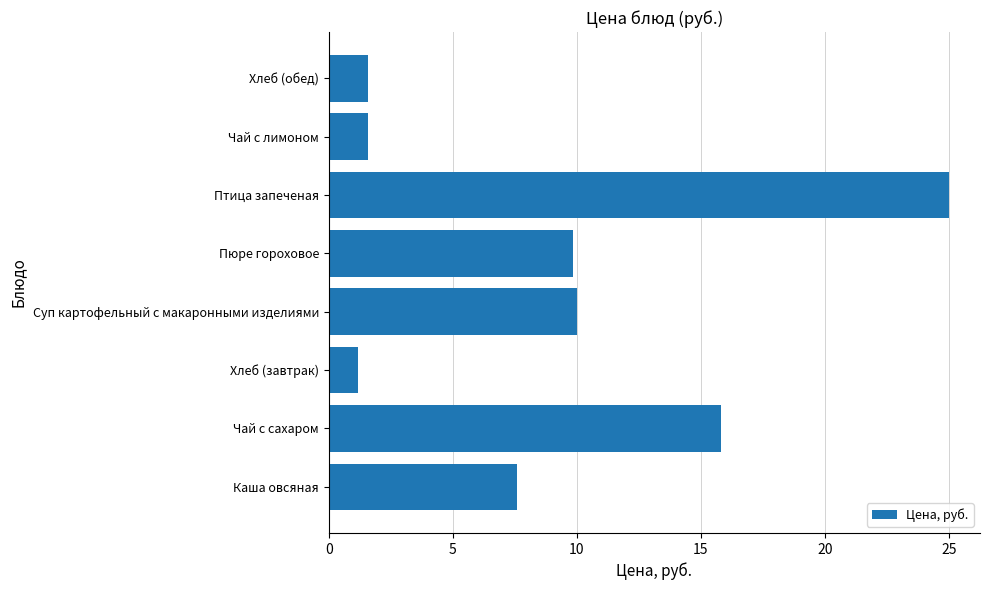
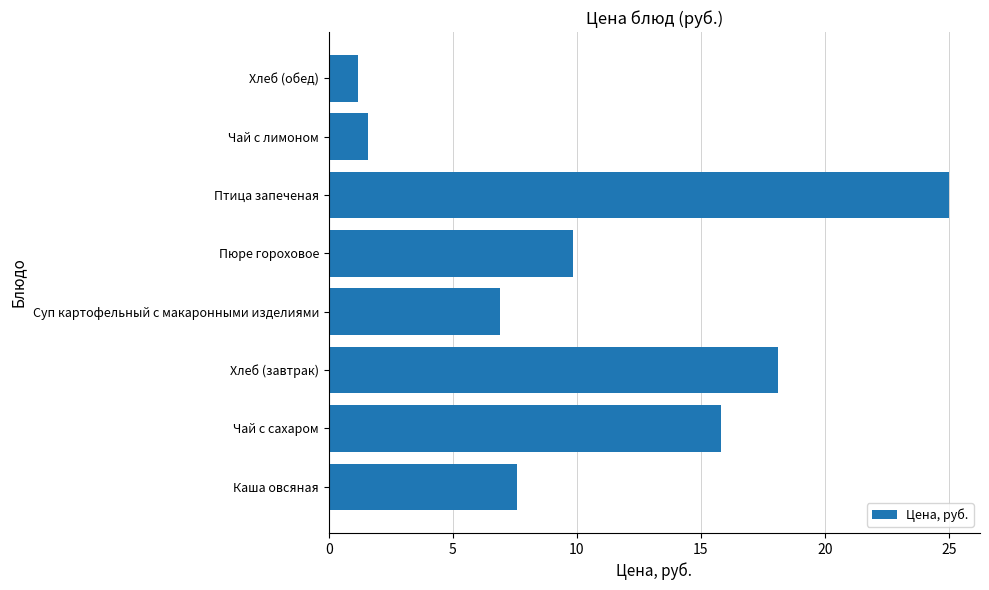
Хлеб (обед): 1.6 -> 1.2
Суп картофельный с макаронными изделиями: 10.0 -> 6.9
Хлеб (завтрак): 1.2 -> 18.1
